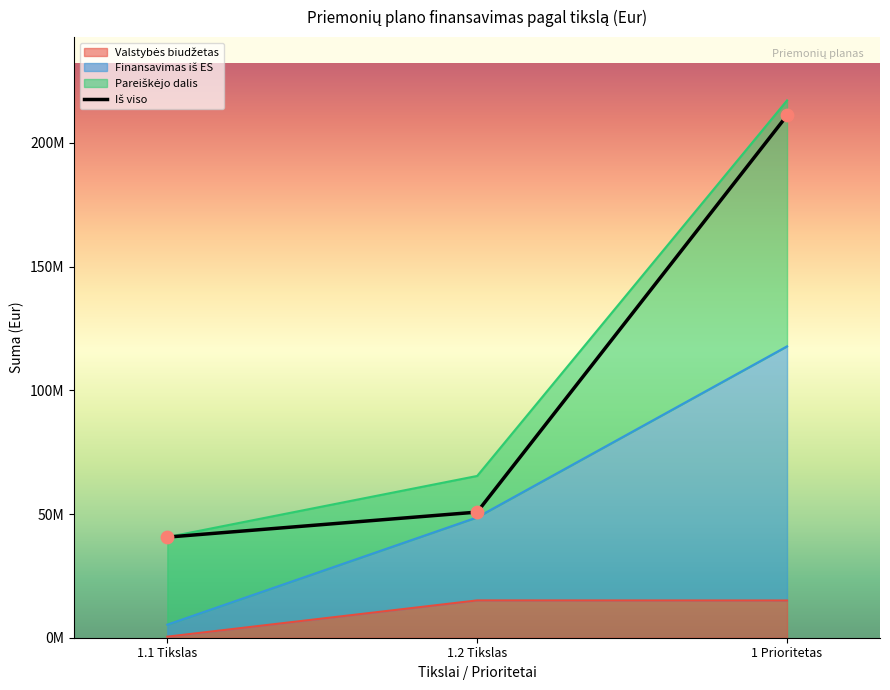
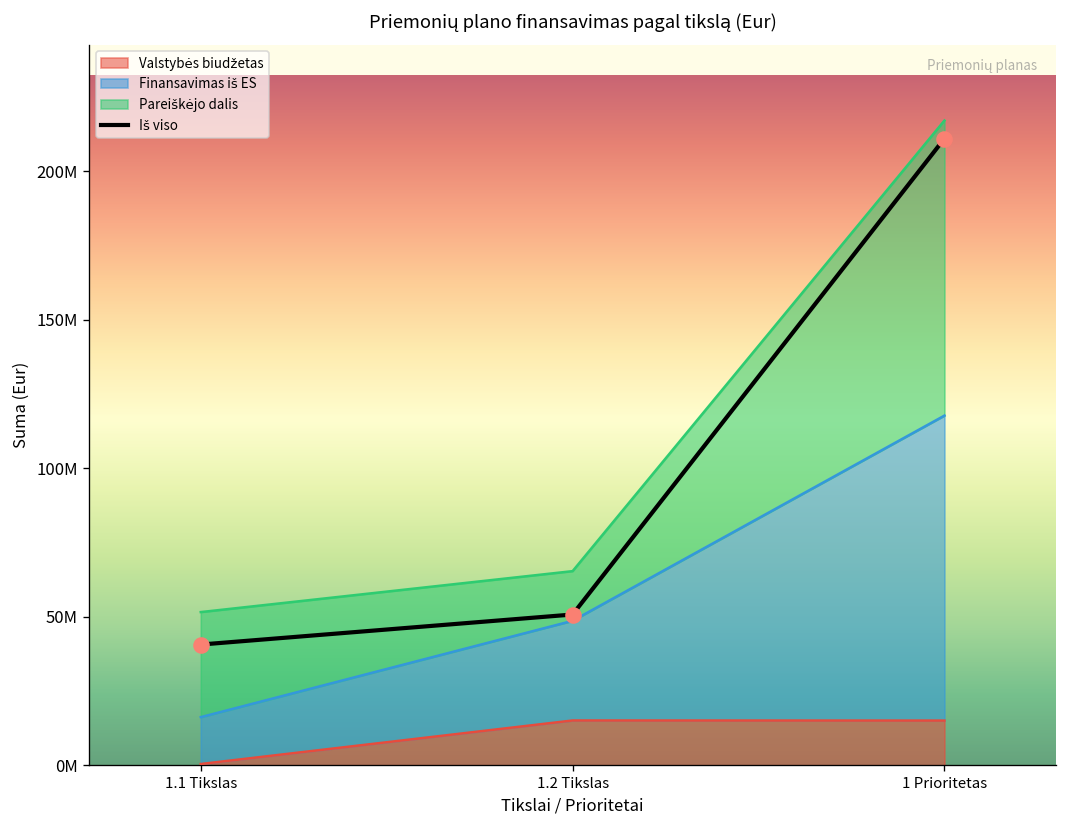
Finansavimas iš ES, 1.1 Tikslas: 5000000 -> 16000000
